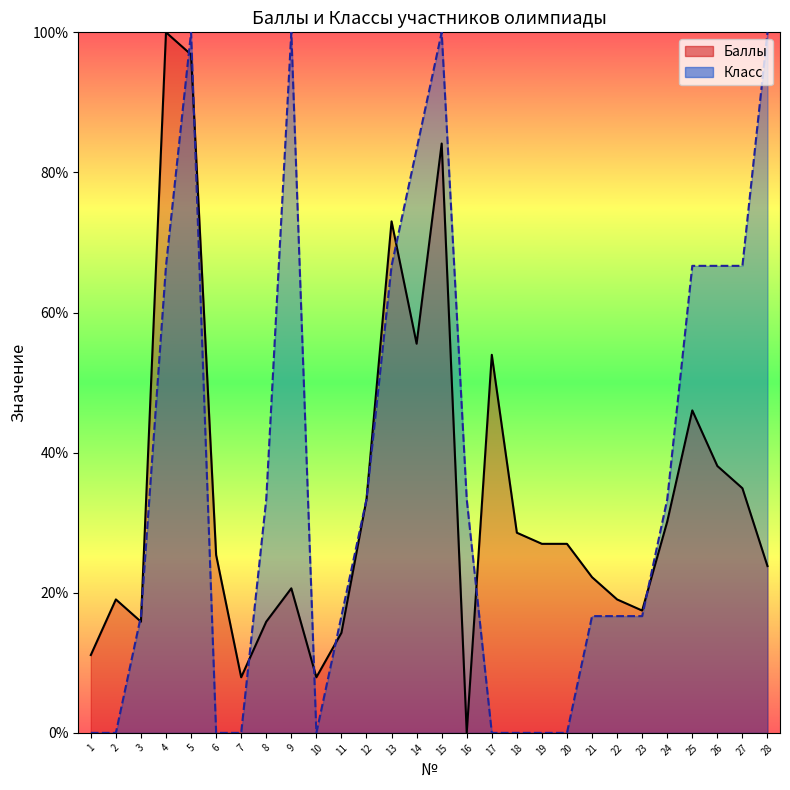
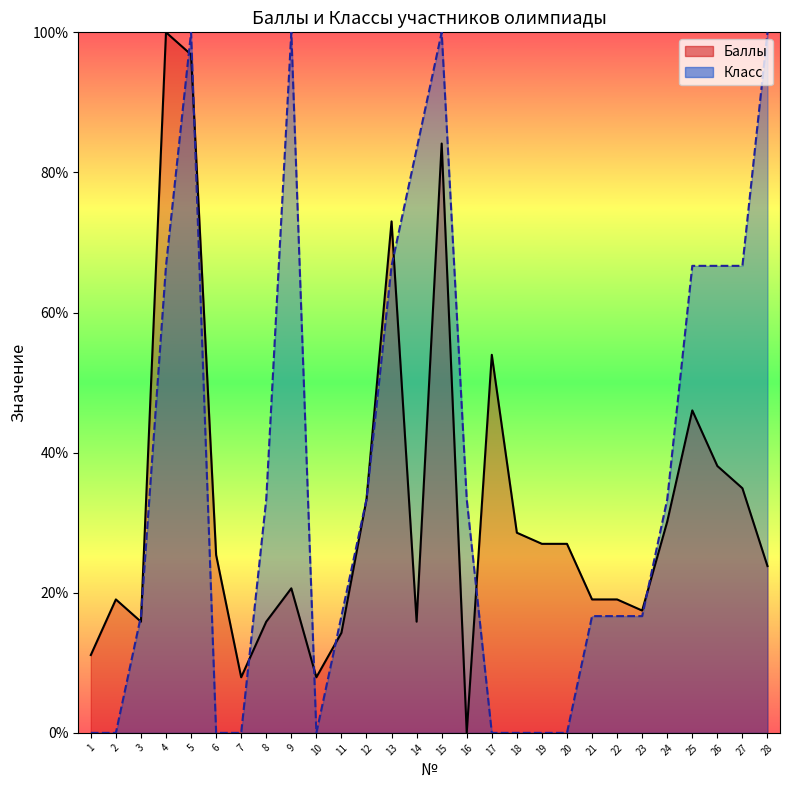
Баллы, 14: 56% -> 16%
Баллы, 21: 22% -> 19%
